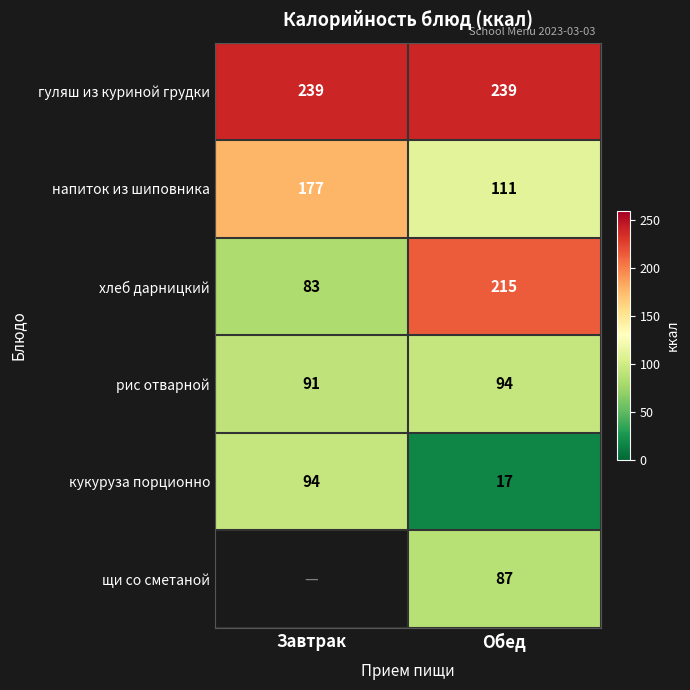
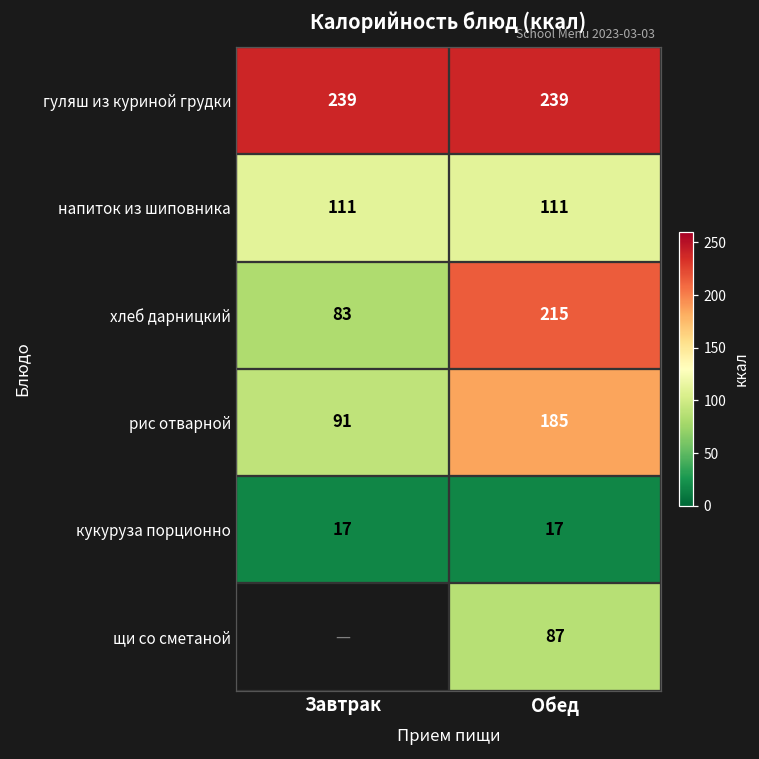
напиток из шиповника, Завтрак: 177 -> 111
рис отварной, Обед: 94 -> 185
кукуруза порционно, Завтрак: 94 -> 17
